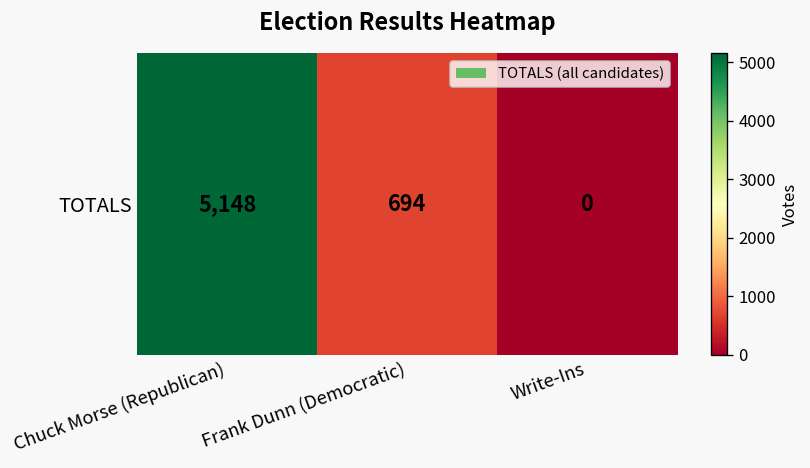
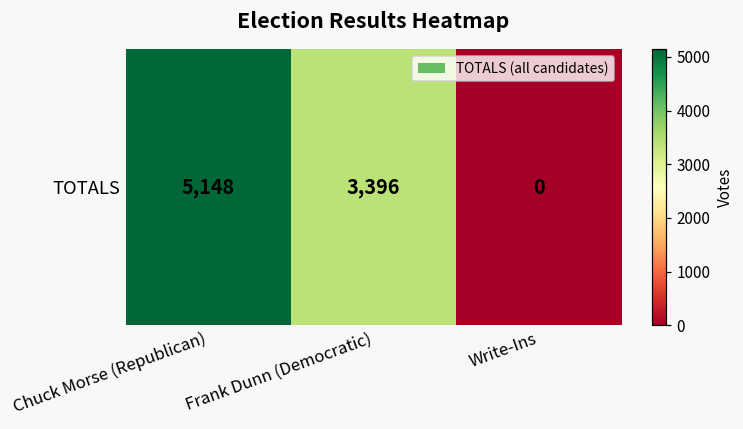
TOTALS, Frank Dunn (Democratic): 694 -> 3,396
